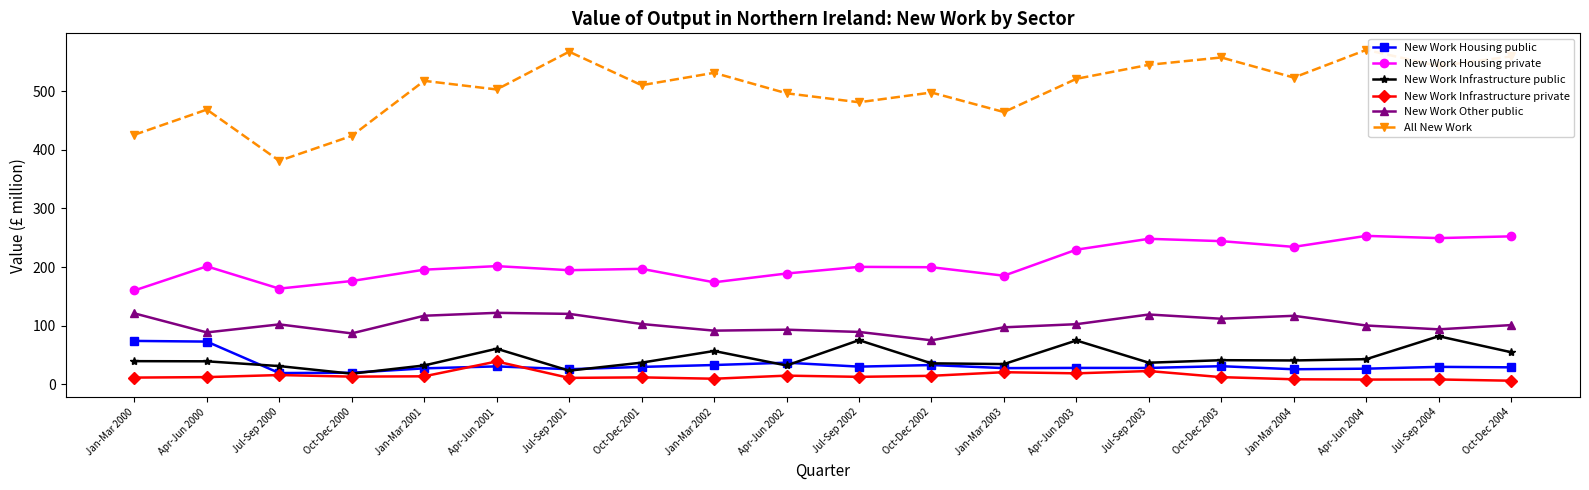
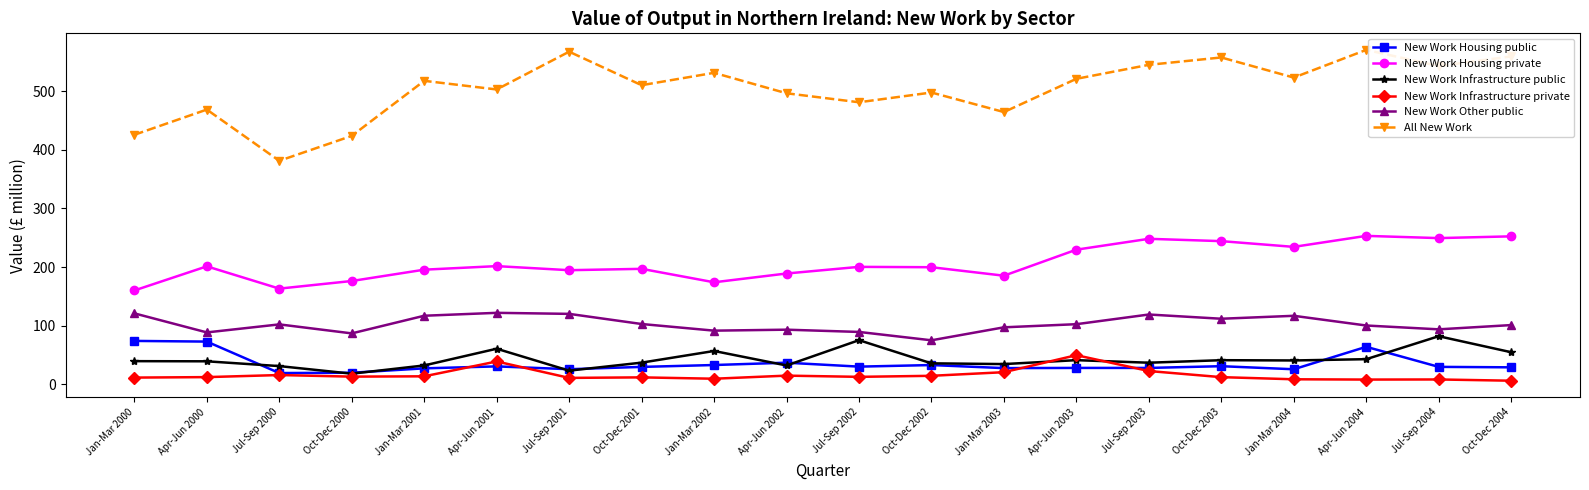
New Work Infrastructure public, Apr-Jun 2003: 70 -> 40
New Work Infrastructure private, Apr-Jun 2003: 20 -> 50
New Work Housing public, Apr-Jun 2004: 30 -> 60
